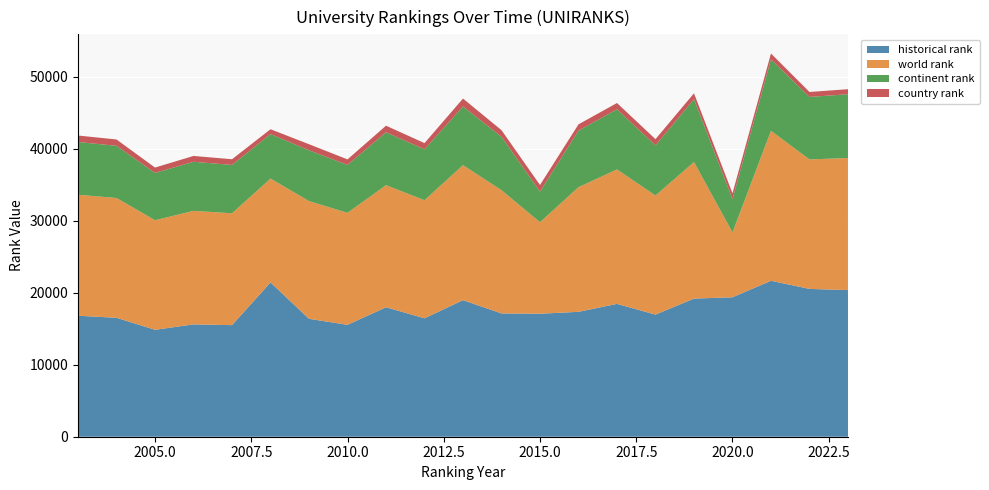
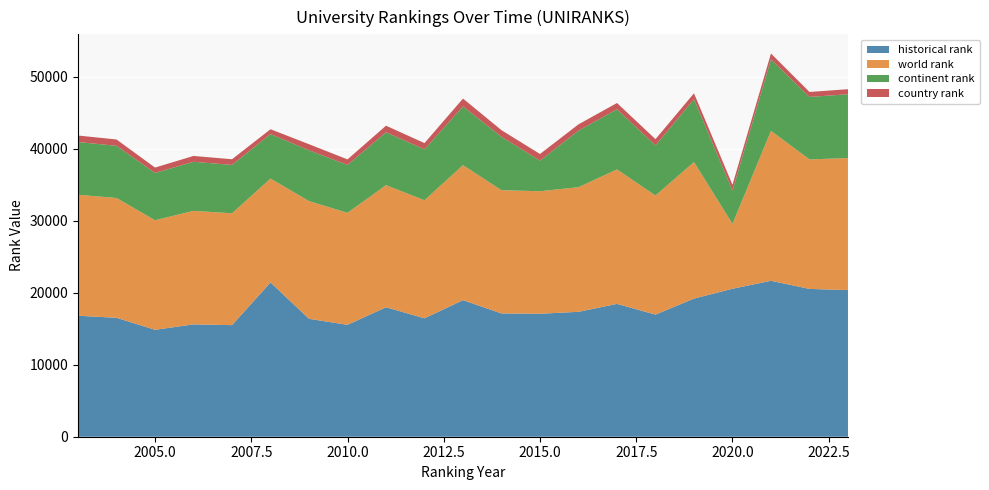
world rank, 2015.0: 13000 -> 17000
historical rank, 2020.0: 19000 -> 21000
